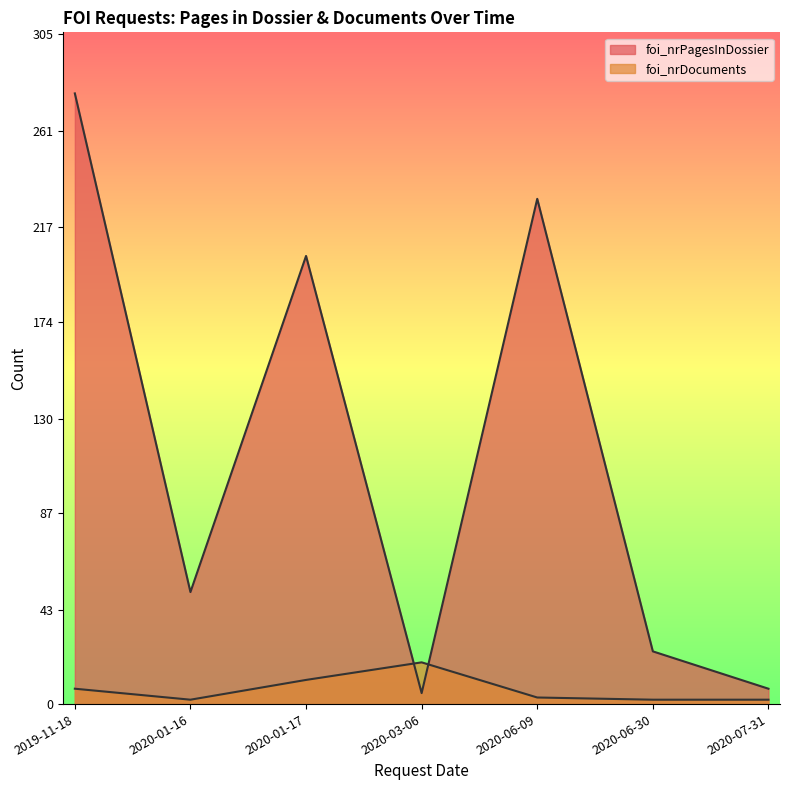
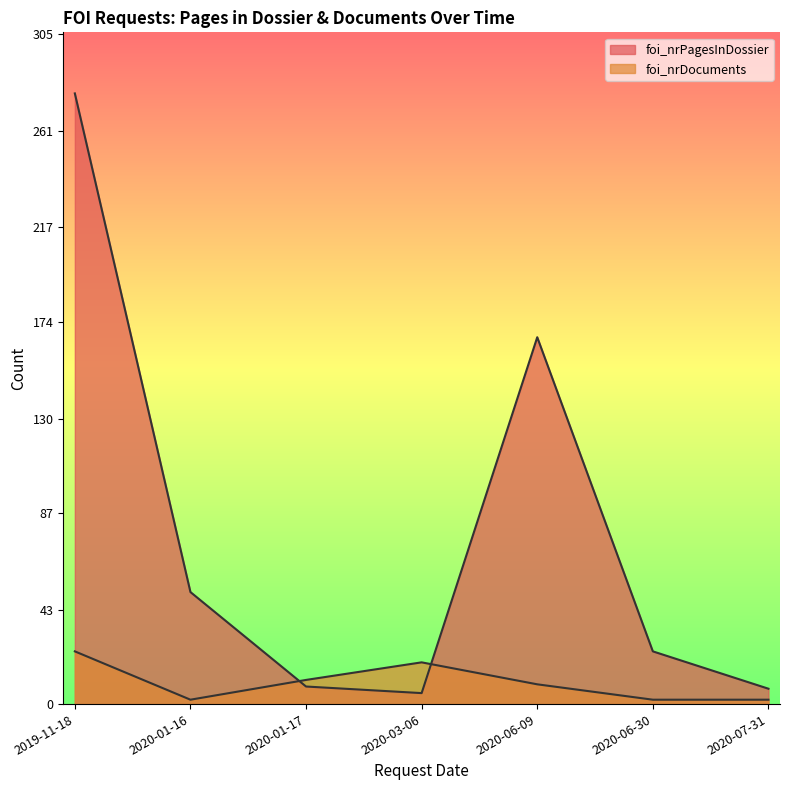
foi_nrDocuments, 2019-11-18: 7 -> 24
foi_nrPagesInDossier, 2020-01-17: 204 -> 8
foi_nrPagesInDossier, 2020-06-09: 230 -> 167
foi_nrDocuments, 2020-06-09: 3 -> 9
